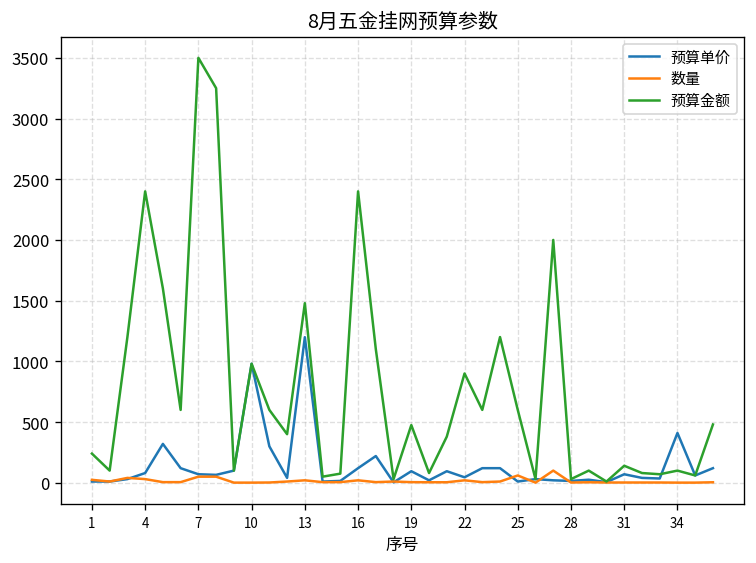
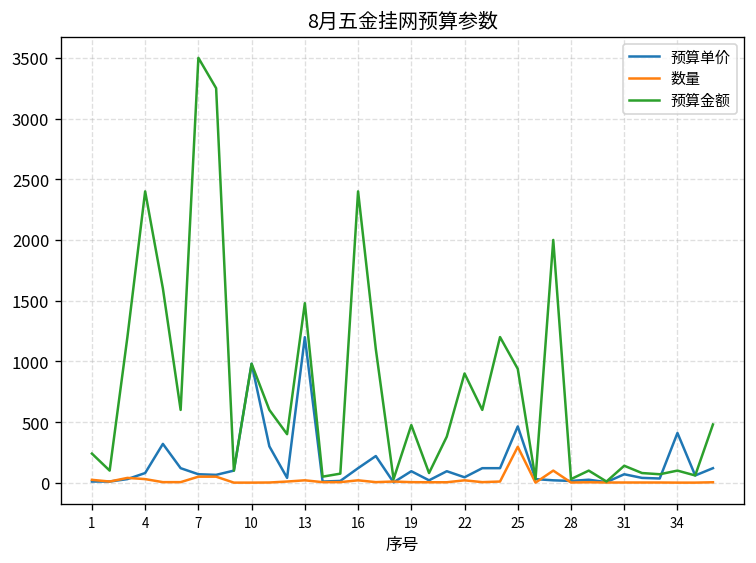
预算单价, 25: 10 -> 460
数量, 25: 60 -> 300
预算金额, 25: 600 -> 940
